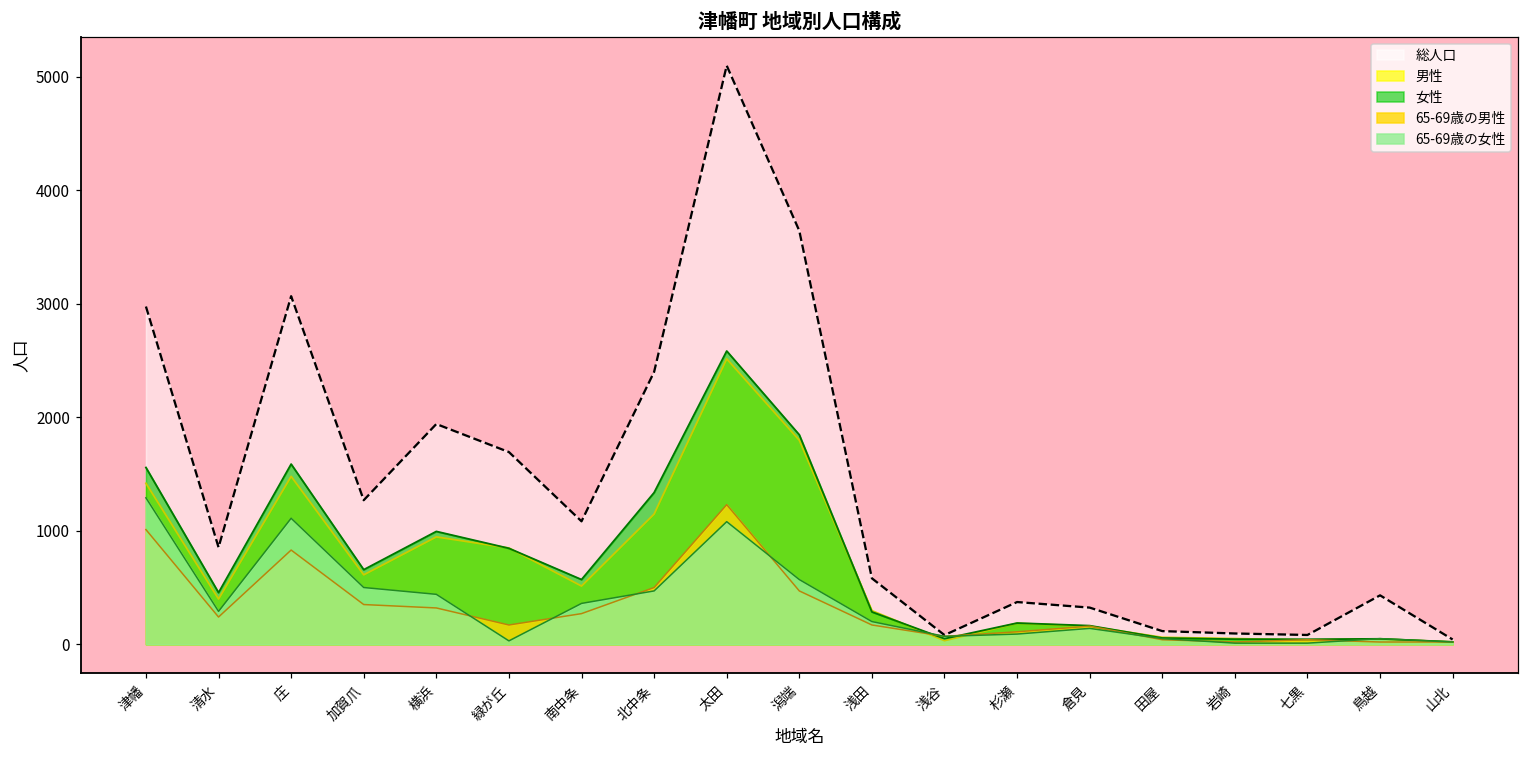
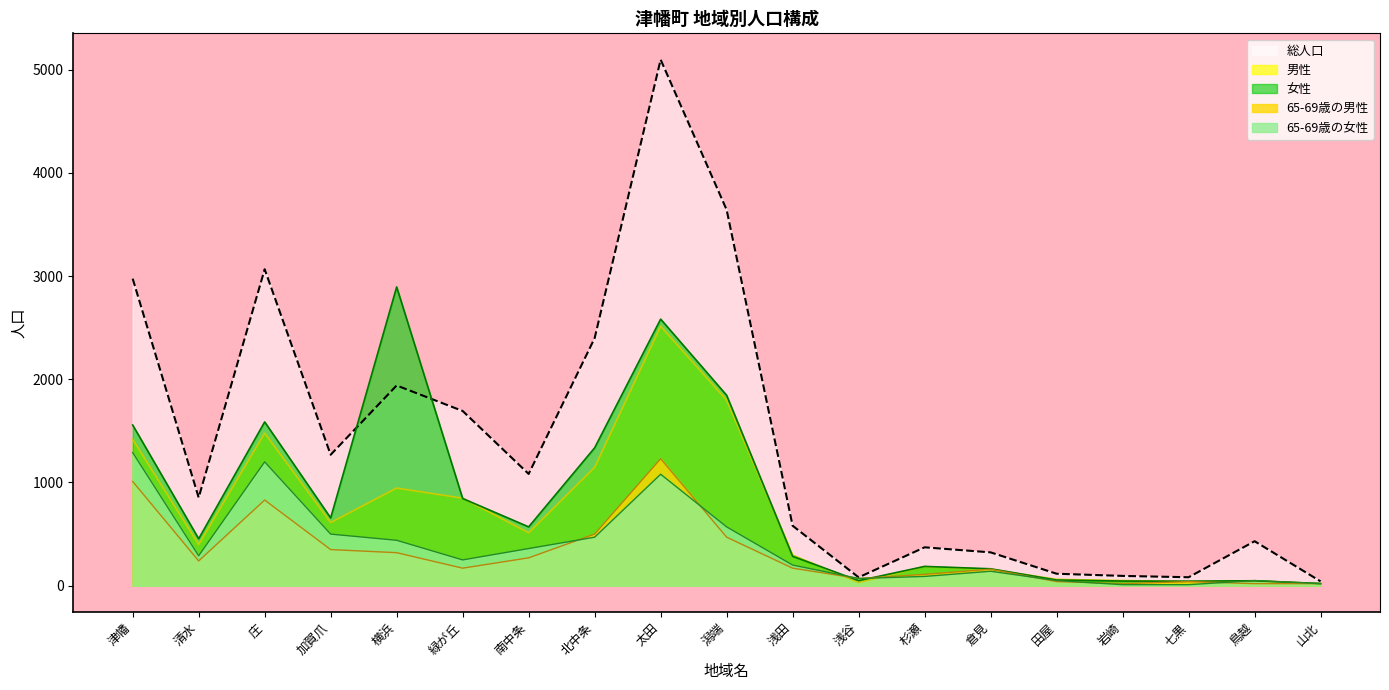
65-69歳の女性, 庄: 1110 -> 1200
女性, 横浜: 990 -> 2900
65-69歳の女性, 緑が丘: 30 -> 250
